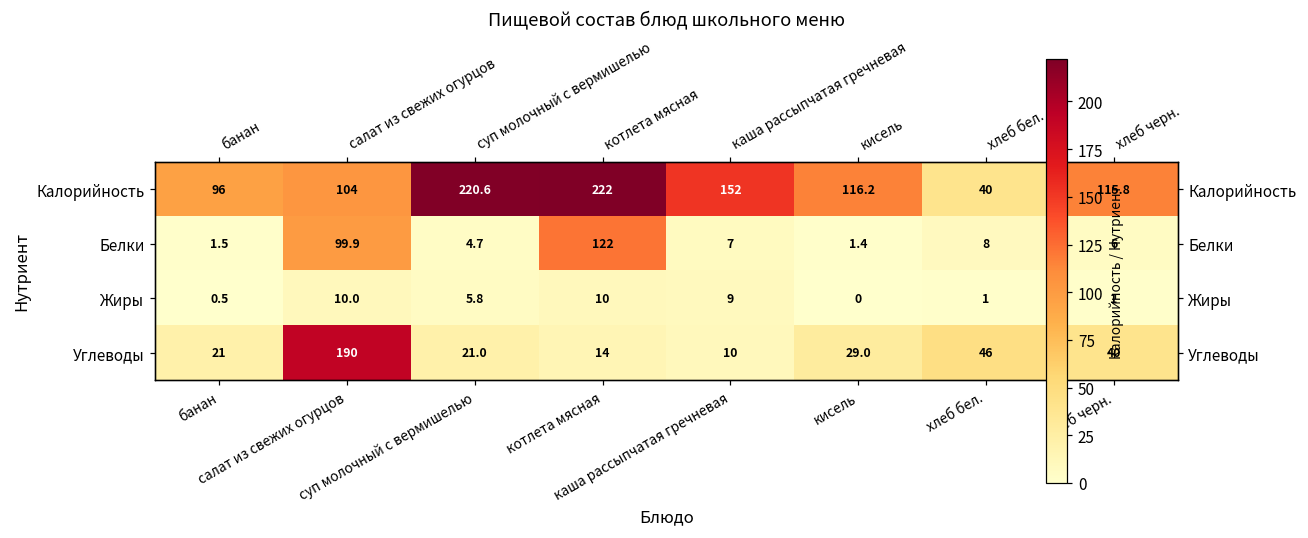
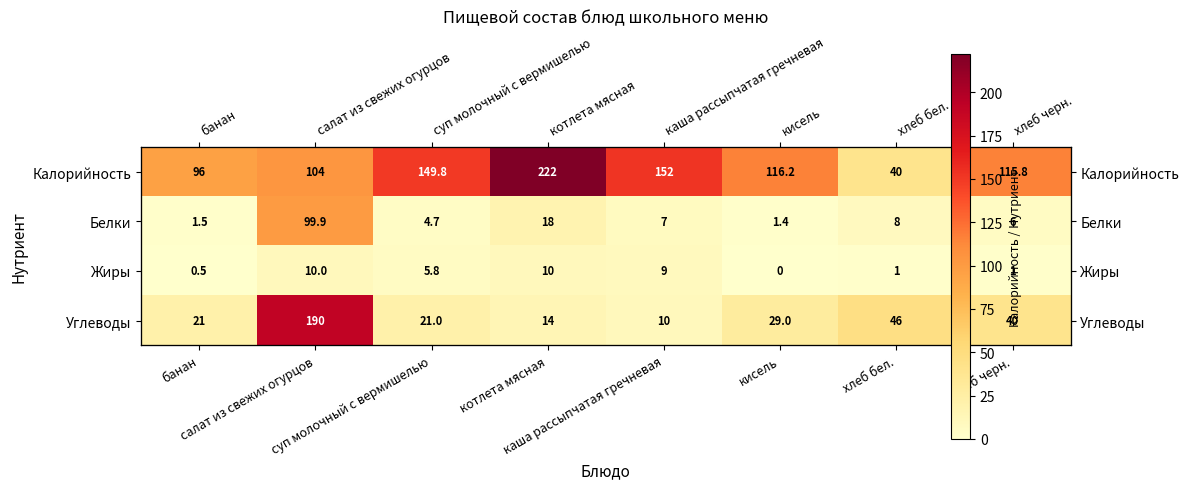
Калорийность, суп молочный с вермишелью: 220.6 -> 149.8
Белки, котлета мясная: 122 -> 18
